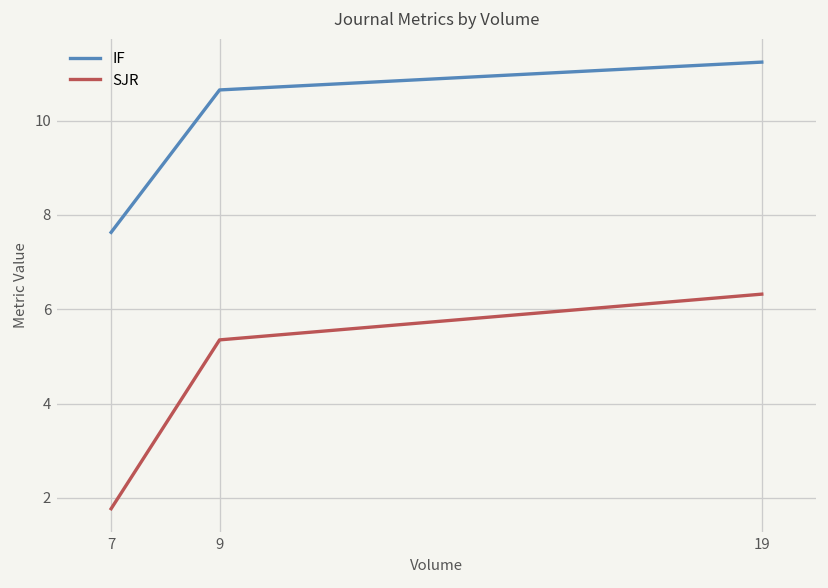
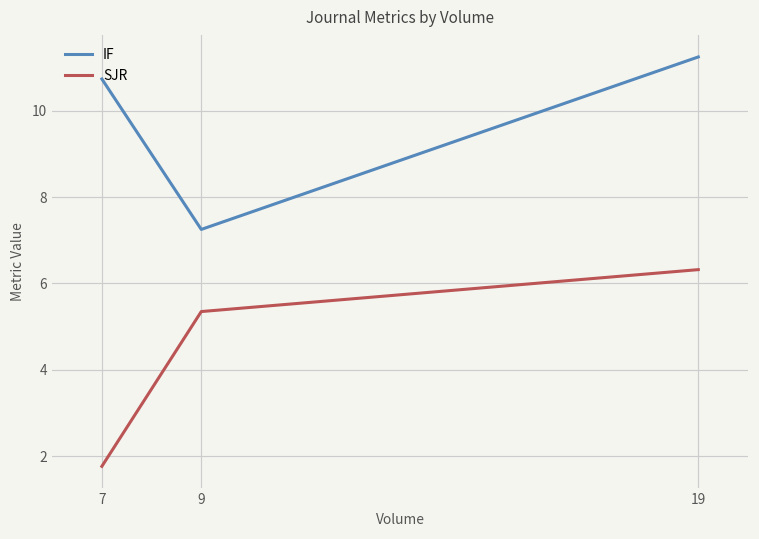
IF, 7: 7.6 -> 10.7
IF, 9: 10.7 -> 7.3
